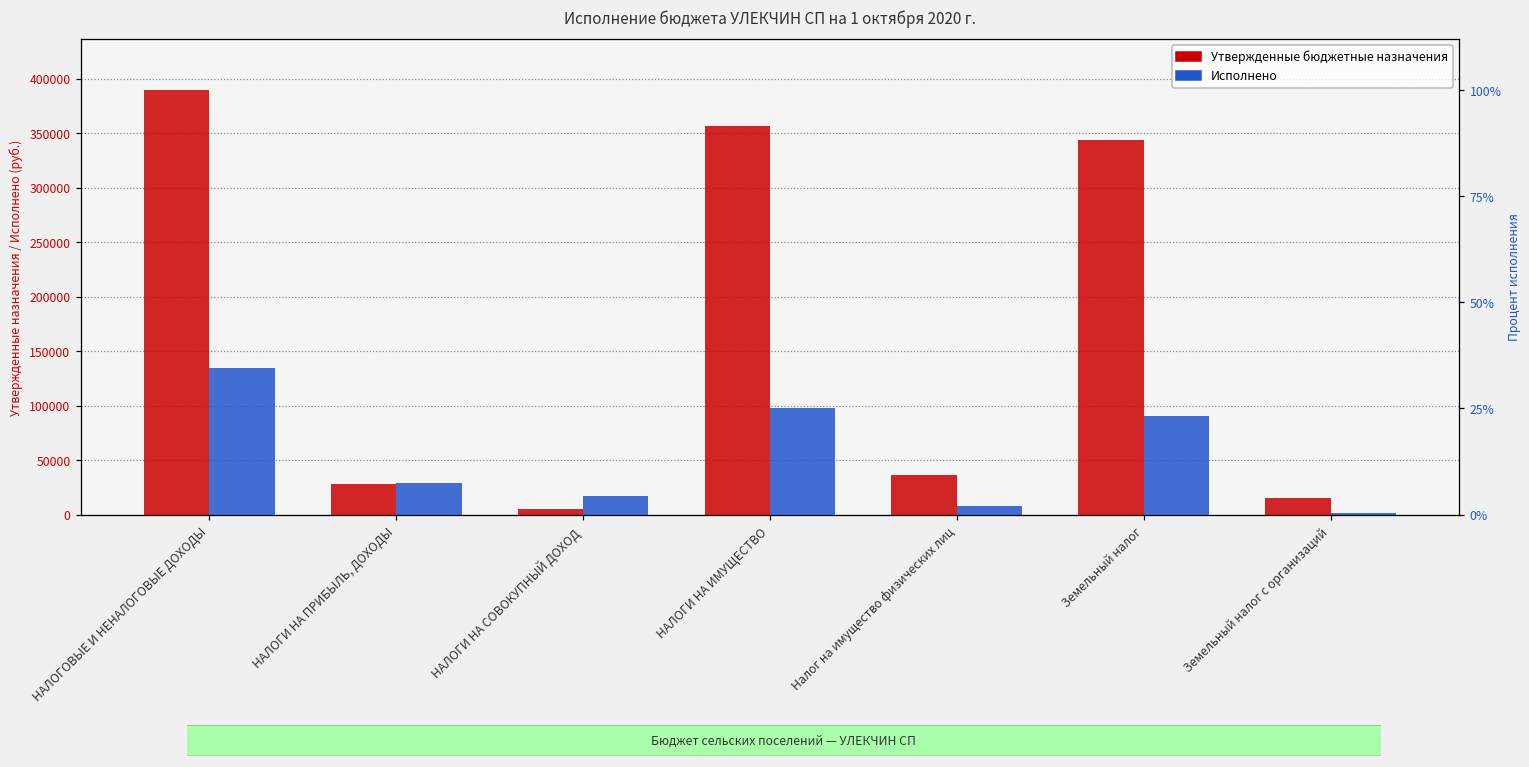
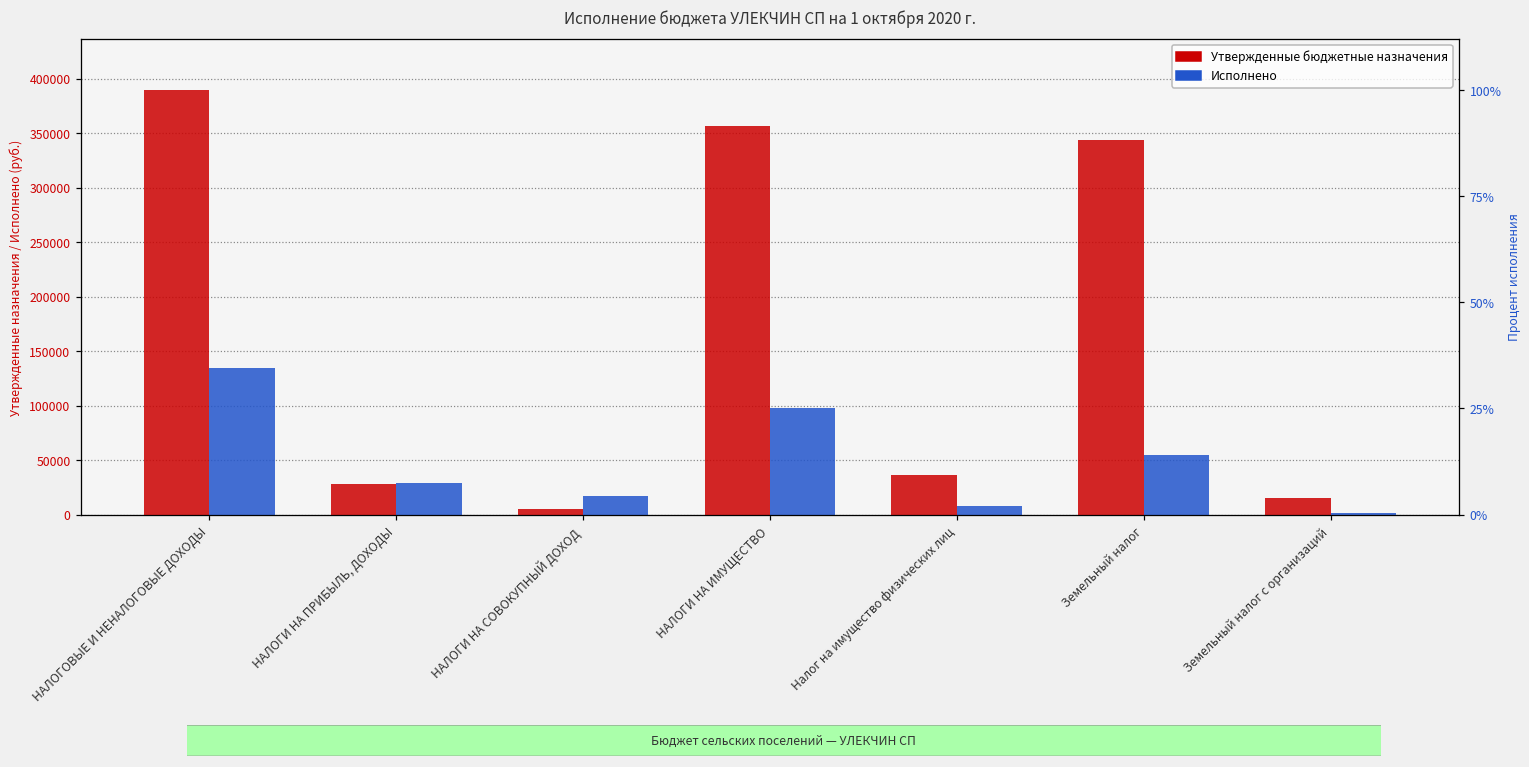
Исполнено, Земельный налог: 90000 -> 50000
